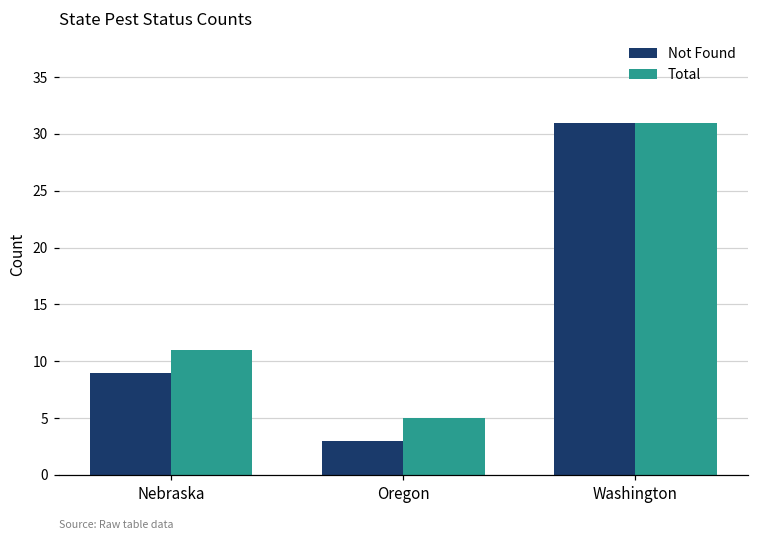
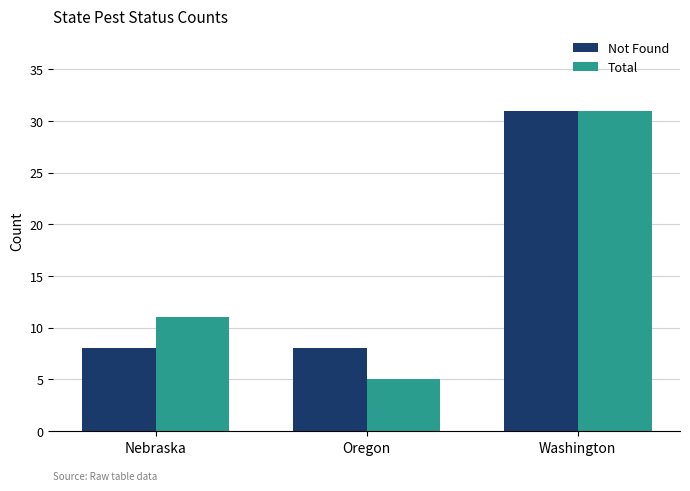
Not Found, Nebraska: 9 -> 8
Not Found, Oregon: 3 -> 8
